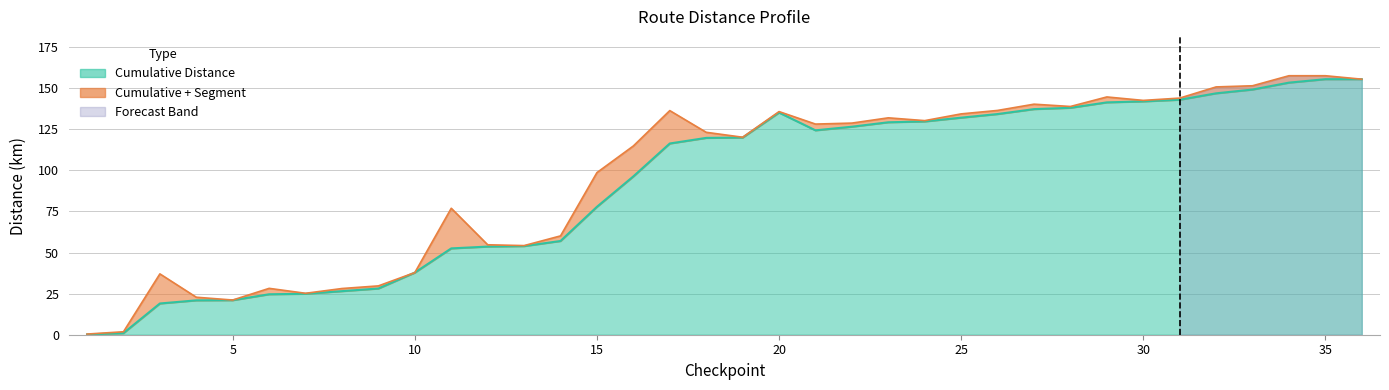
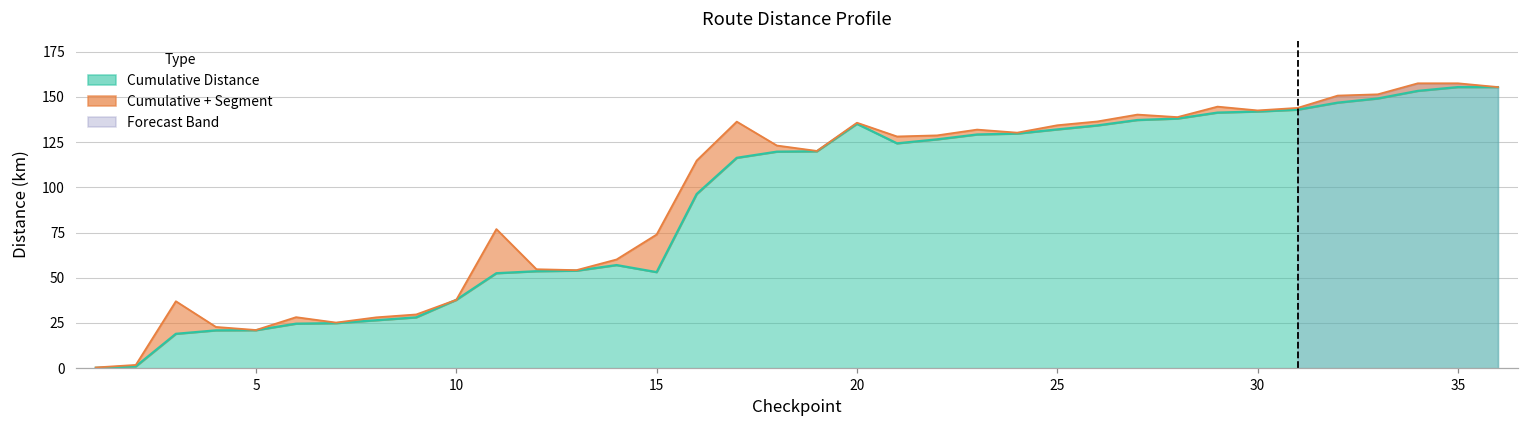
Cumulative Distance, 15: 78 -> 53
